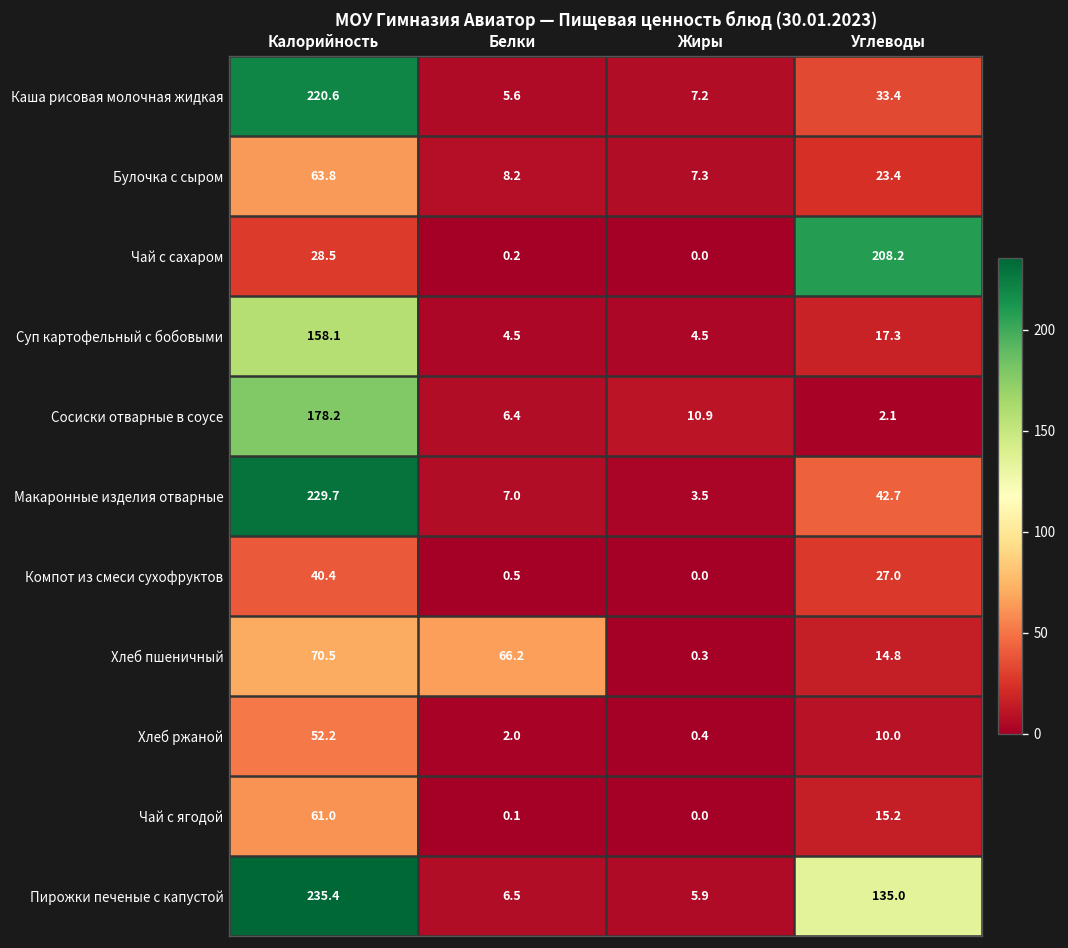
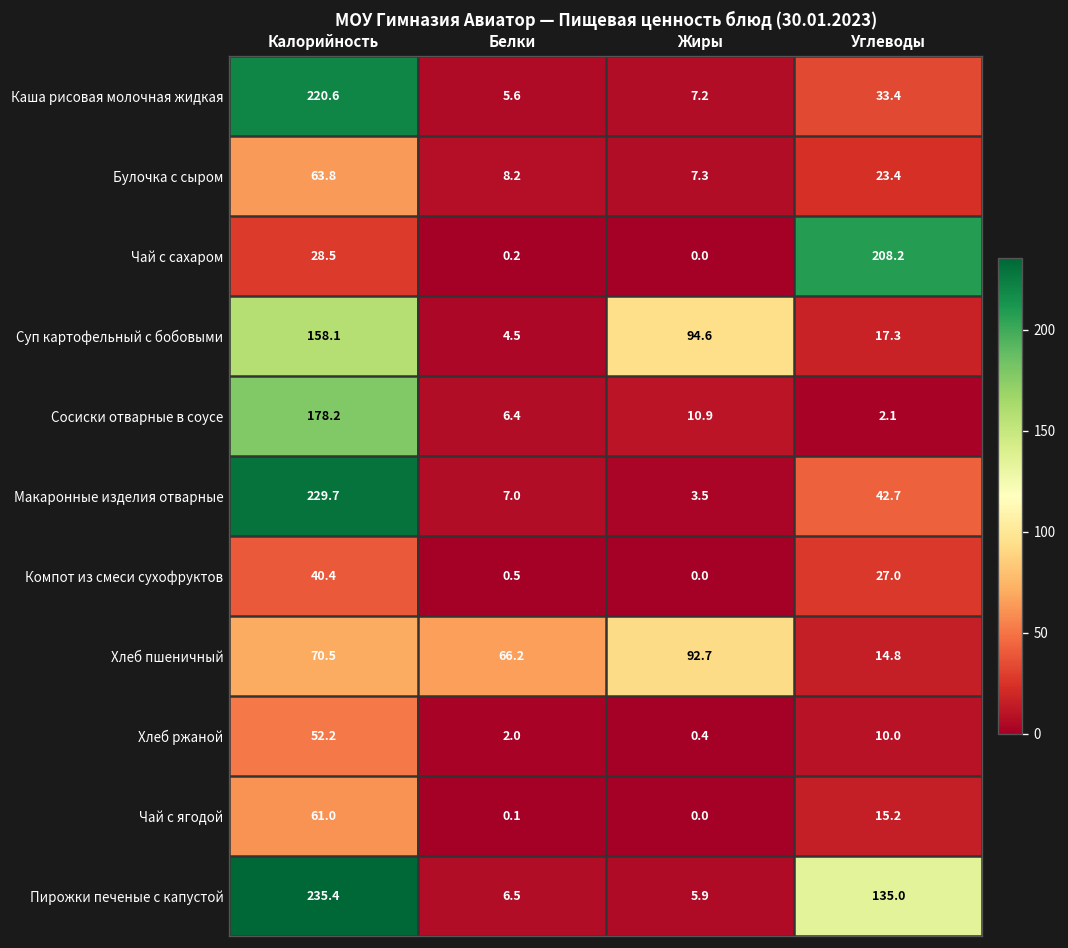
Суп картофельный с бобовыми, Жиры: 4.5 -> 94.6
Хлеб пшеничный, Жиры: 0.3 -> 92.7
